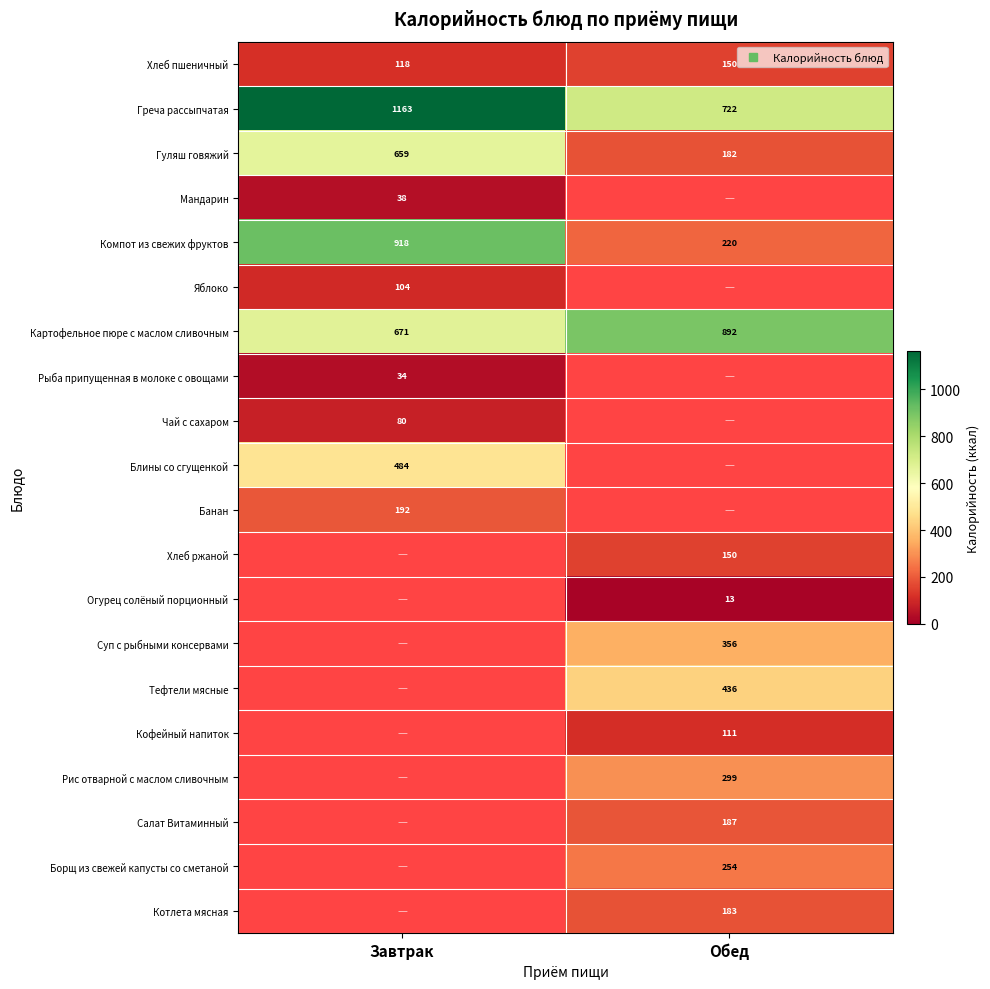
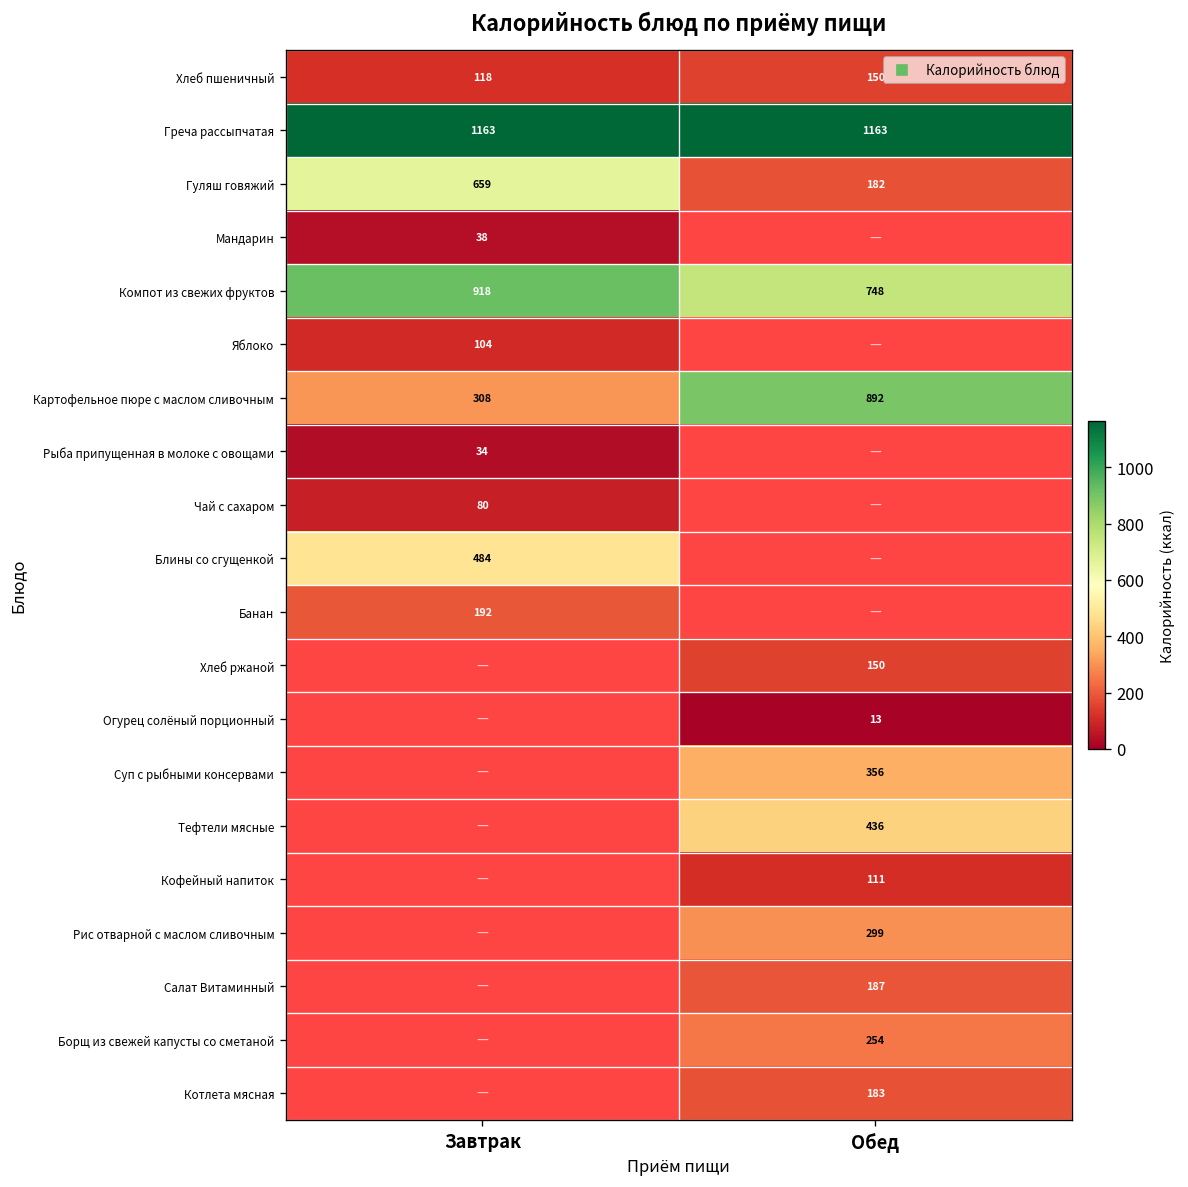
Греча рассыпчатая, Обед: 722 -> 1163
Компот из свежих фруктов, Обед: 220 -> 748
Картофельное пюре с маслом сливочным, Завтрак: 671 -> 308
